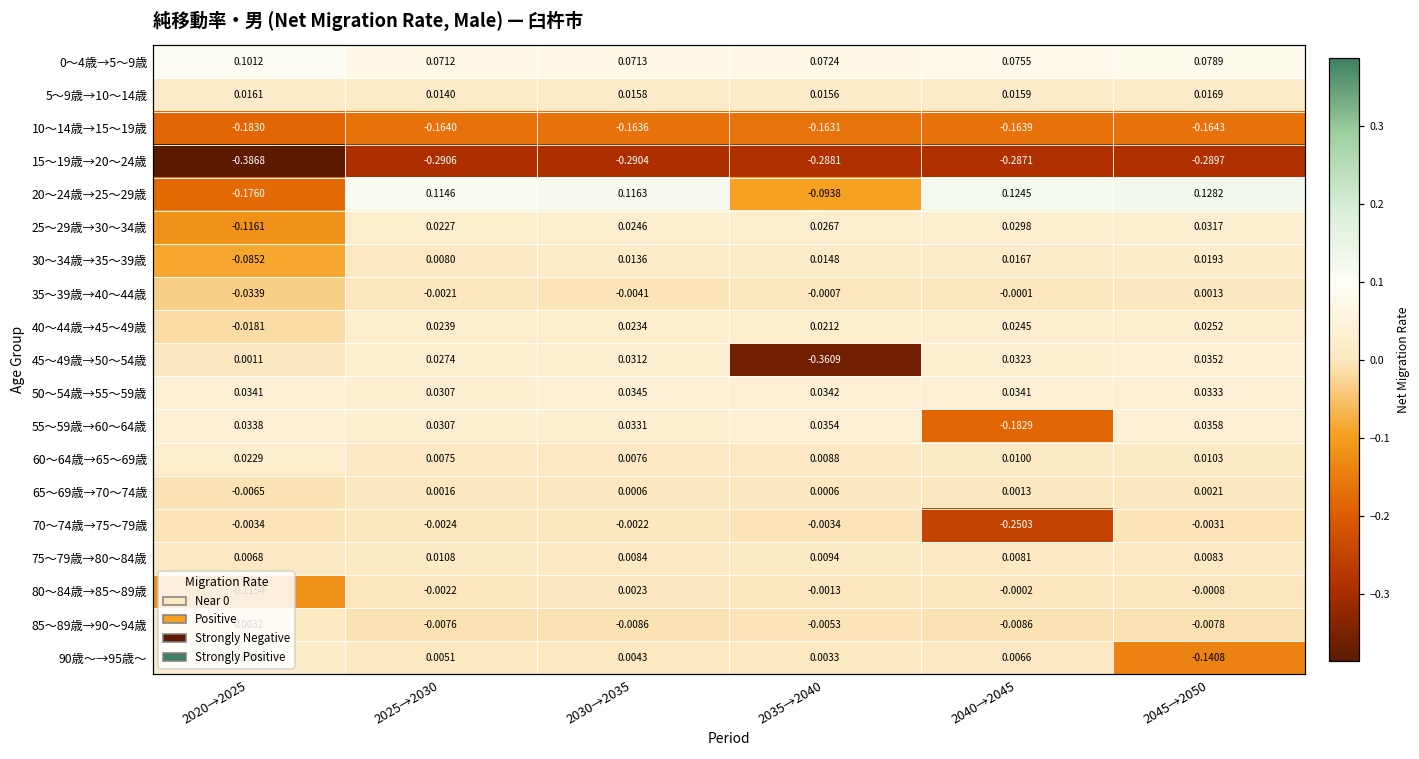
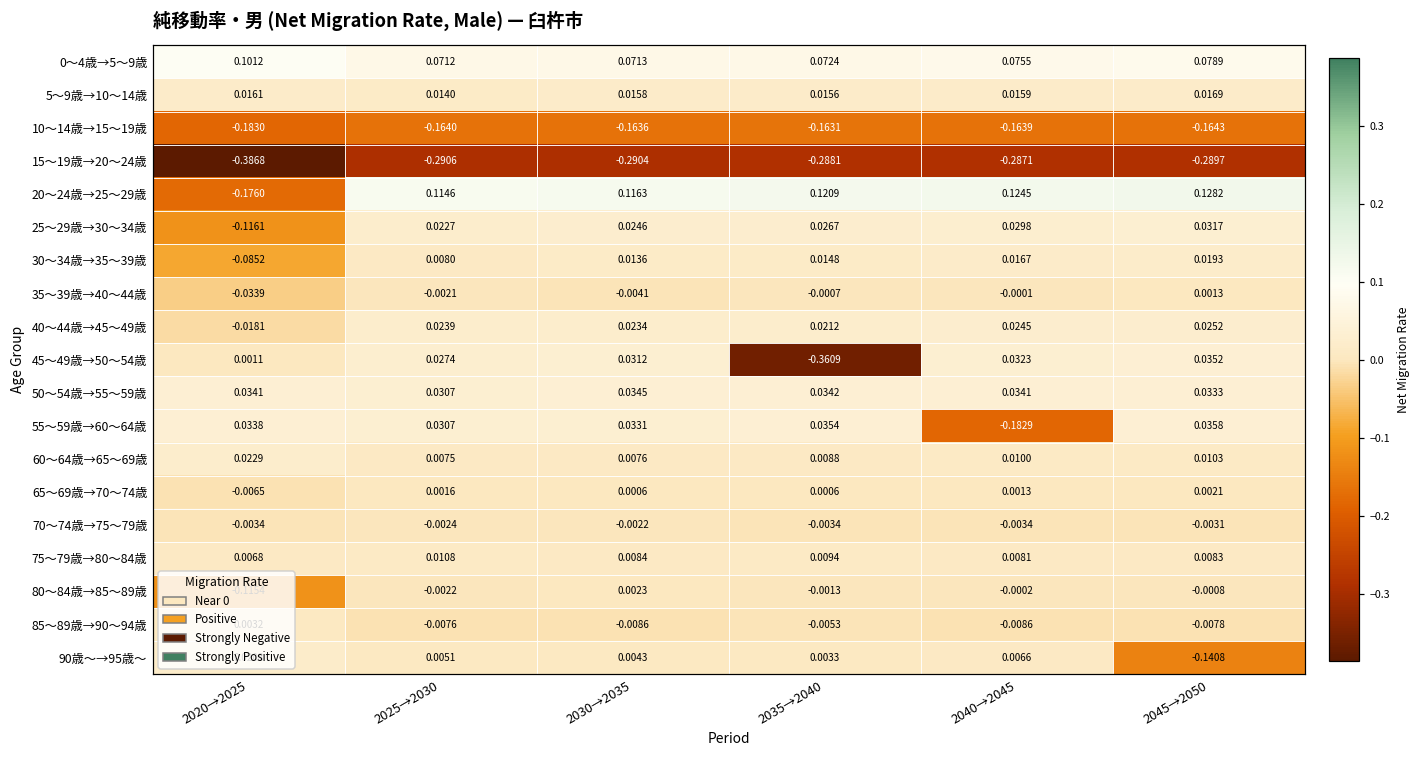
20～24歳→25～29歳, 2035→2040: -0.0938 -> 0.1209
70～74歳→75～79歳, 2040→2045: -0.2503 -> -0.0034
